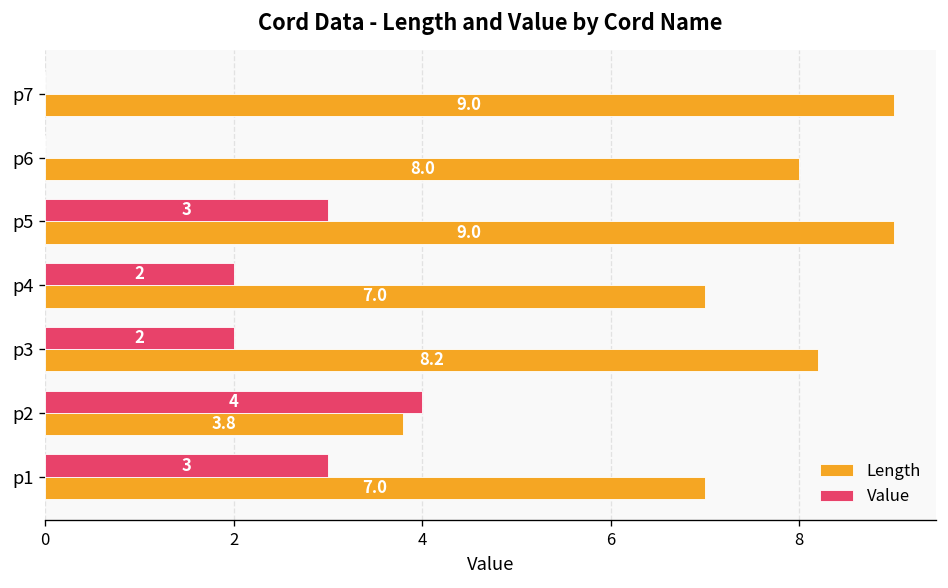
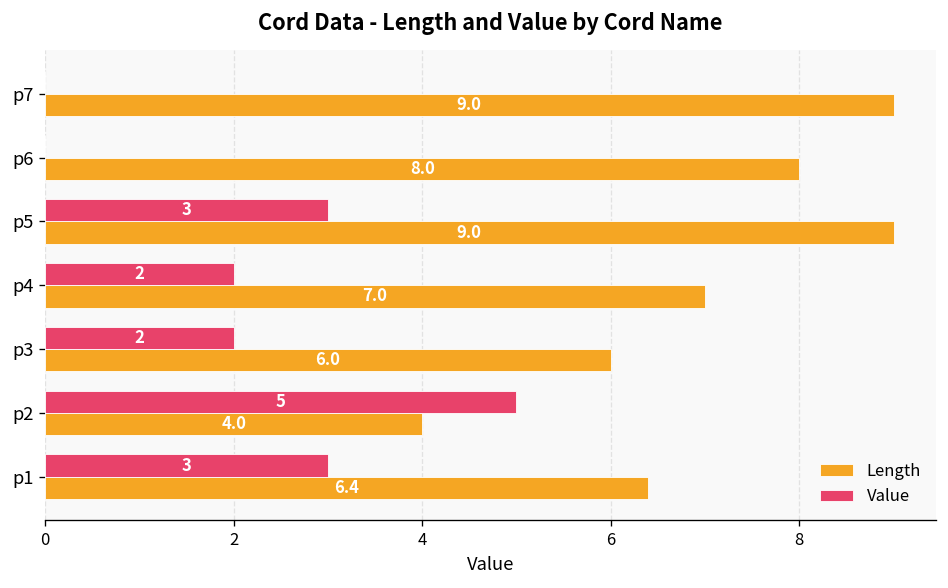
Length, p3: 8.2 -> 6.0
Value, p2: 4 -> 5
Length, p2: 3.8 -> 4.0
Length, p1: 7.0 -> 6.4
